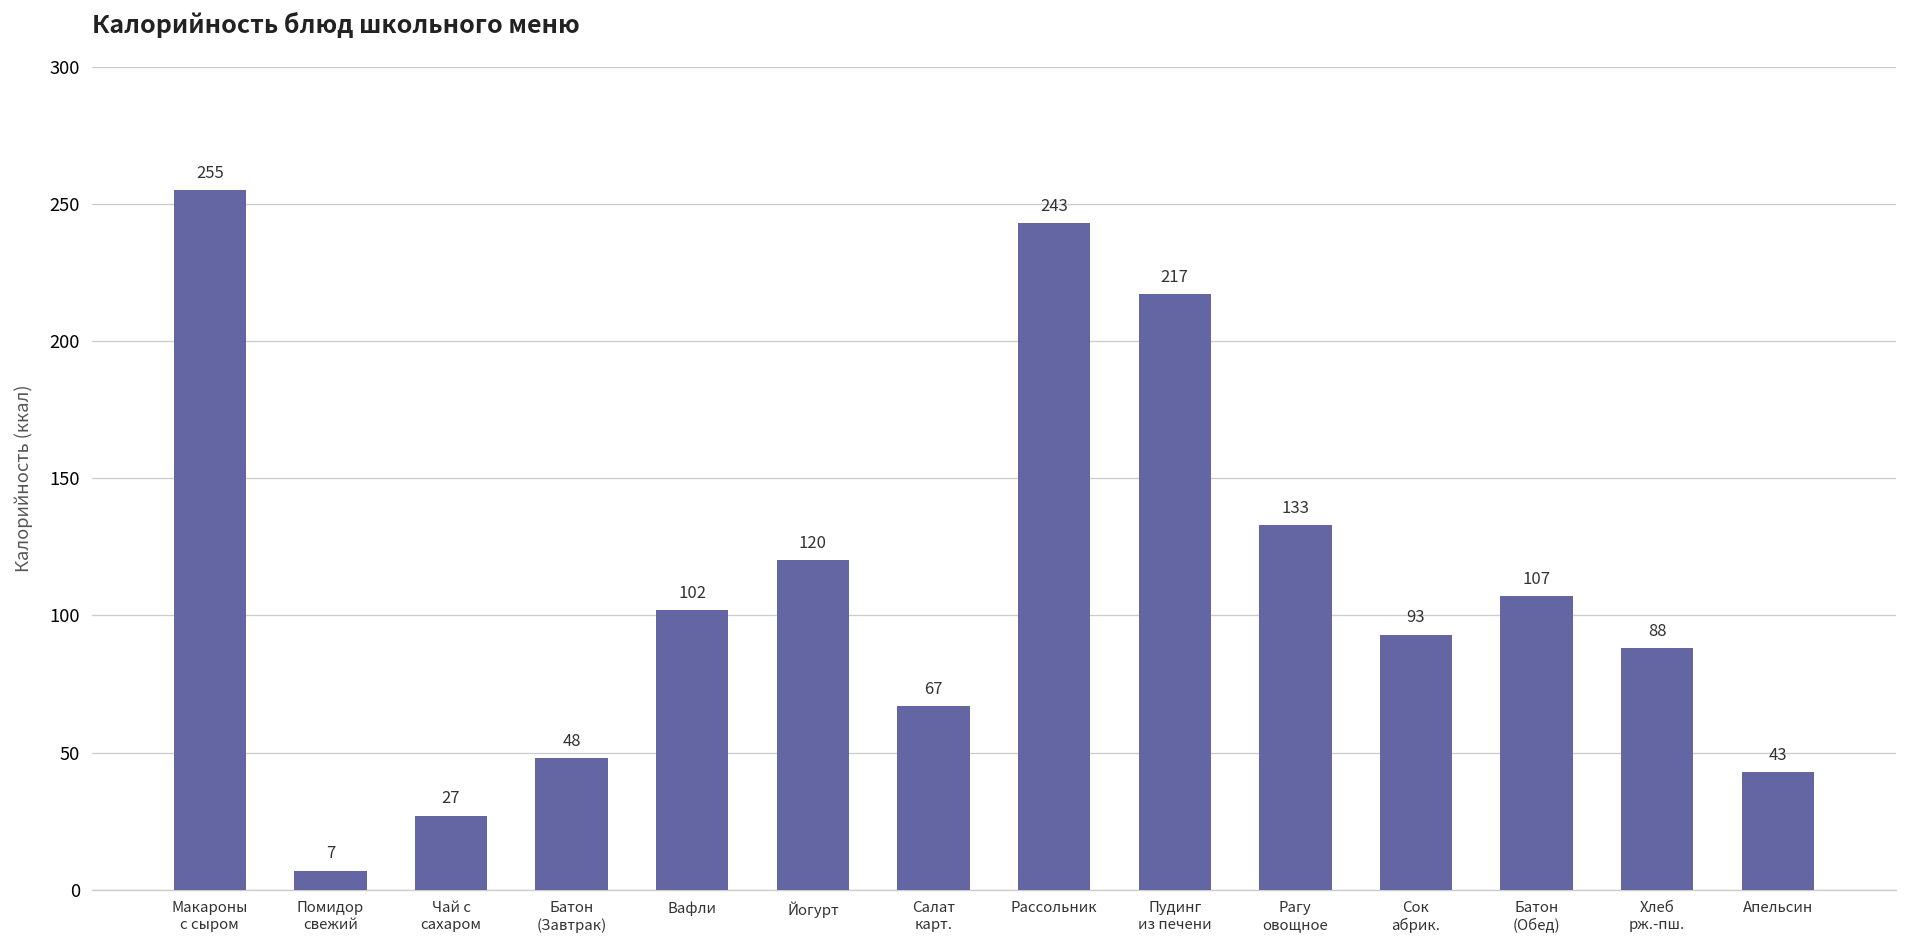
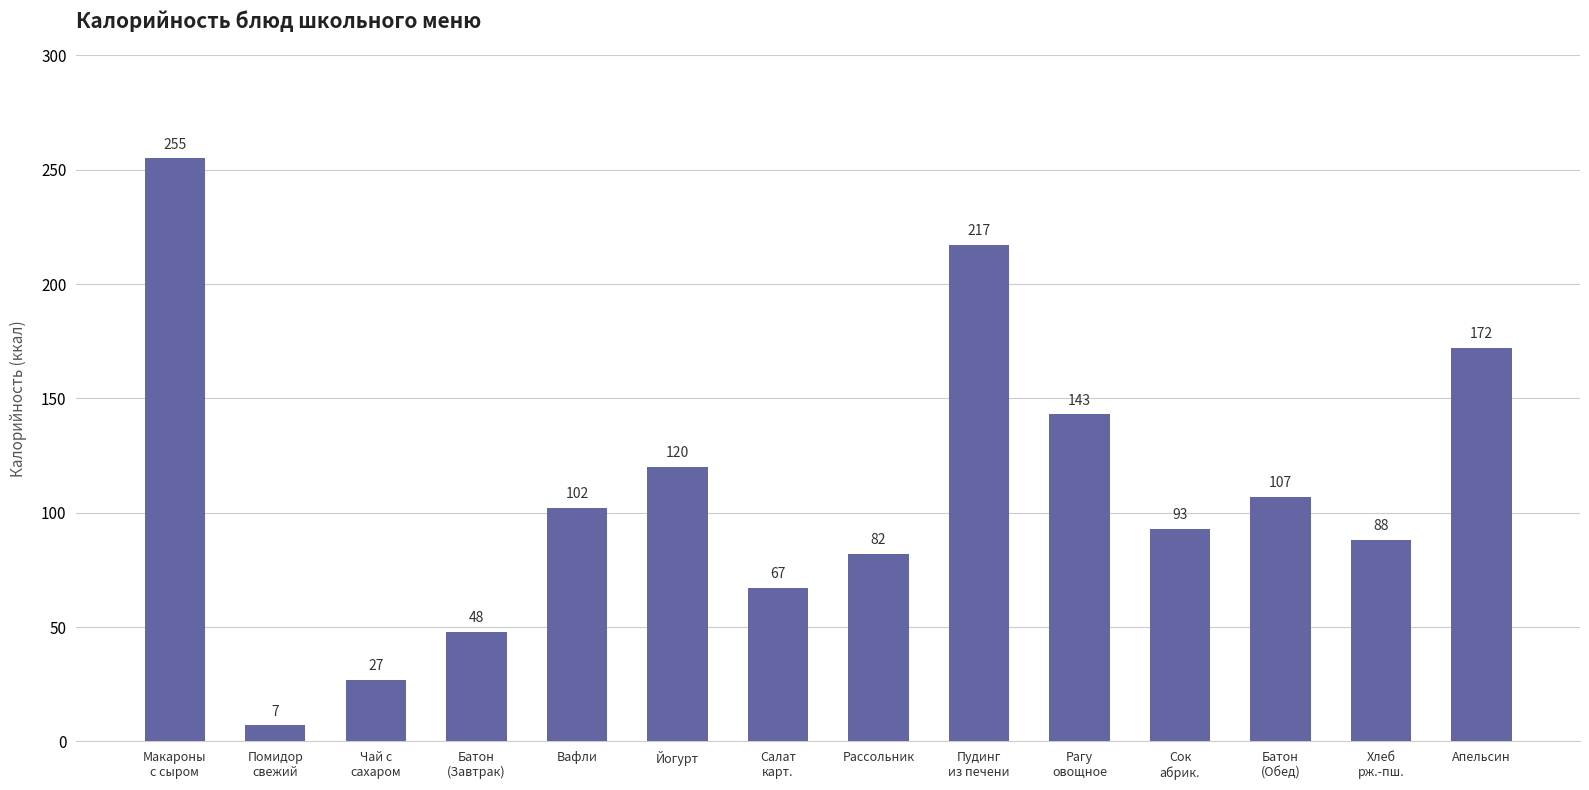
Рассольник: 243 -> 82
Рагу овощное: 133 -> 143
Апельсин: 43 -> 172
